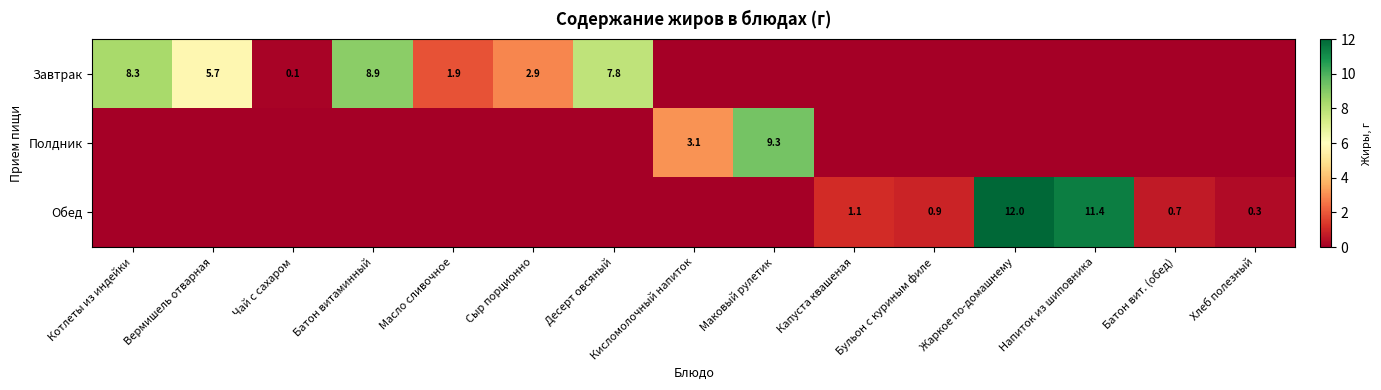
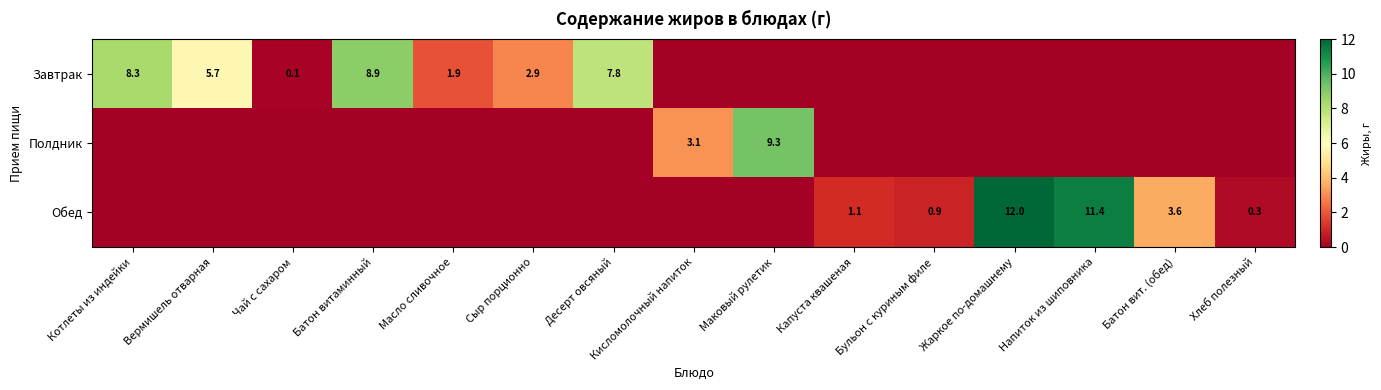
Обед, Батон вит. (обед): 0.7 -> 3.6
